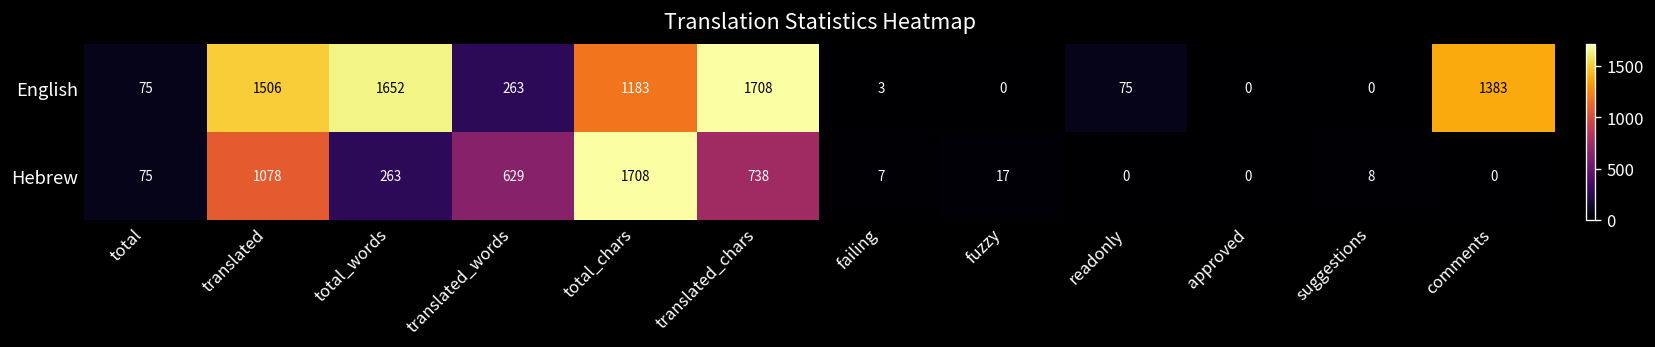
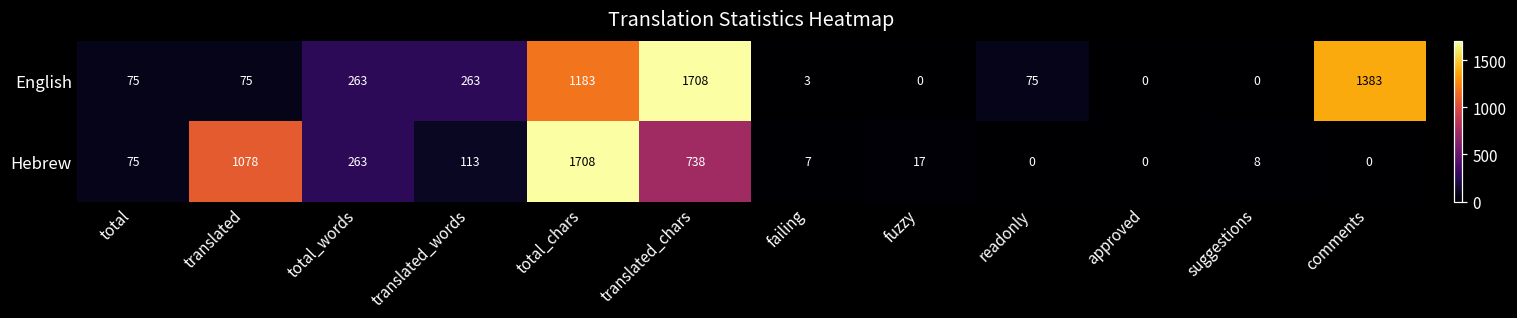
English, translated: 1506 -> 75
English, total_words: 1652 -> 263
Hebrew, translated_words: 629 -> 113
